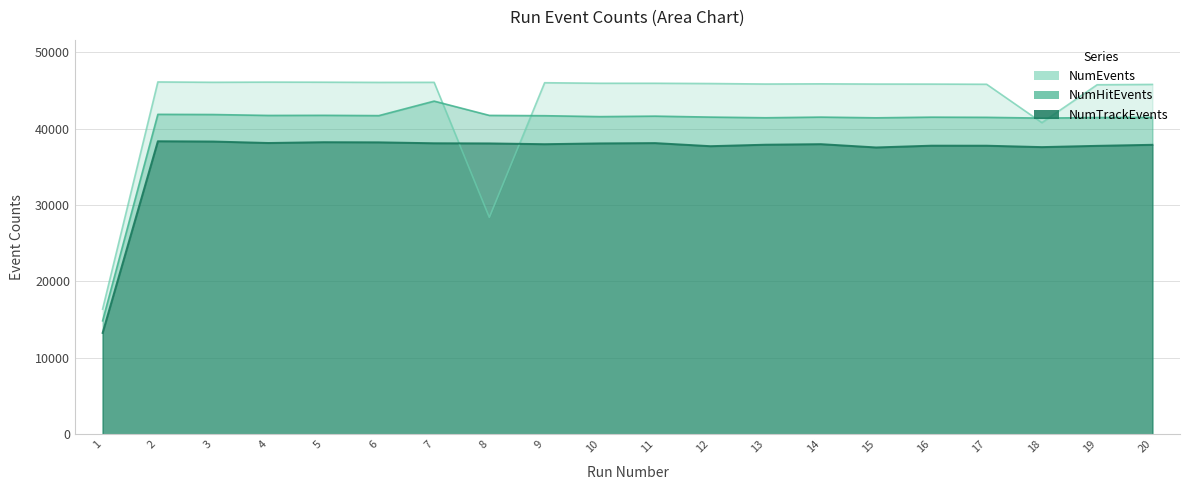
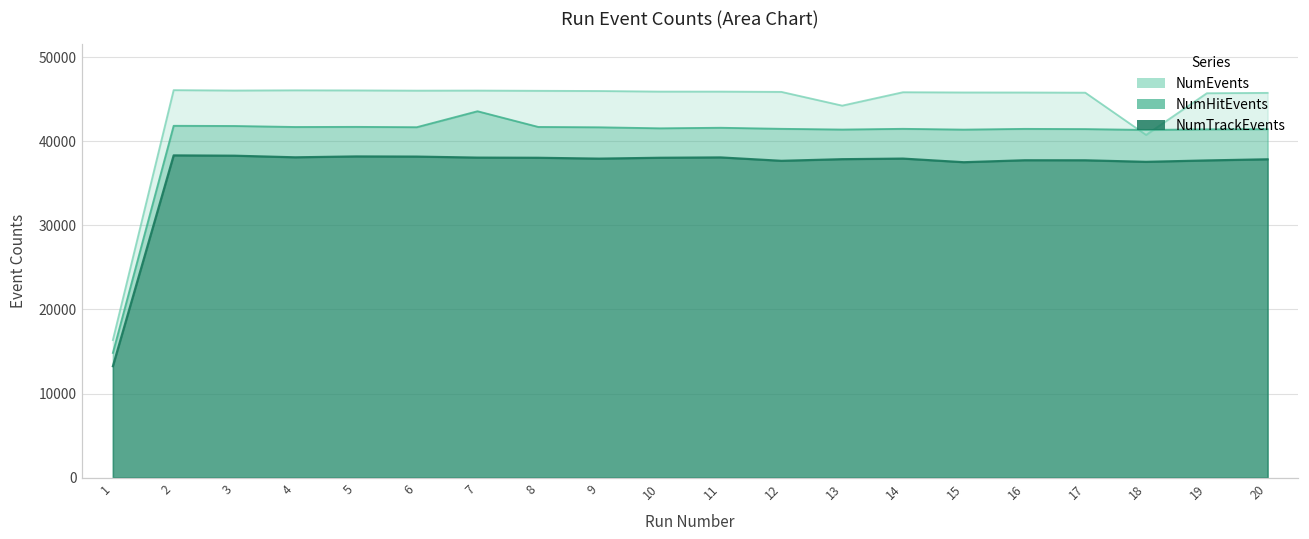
NumEvents, 8: 28000 -> 46000
NumEvents, 13: 46000 -> 44000
